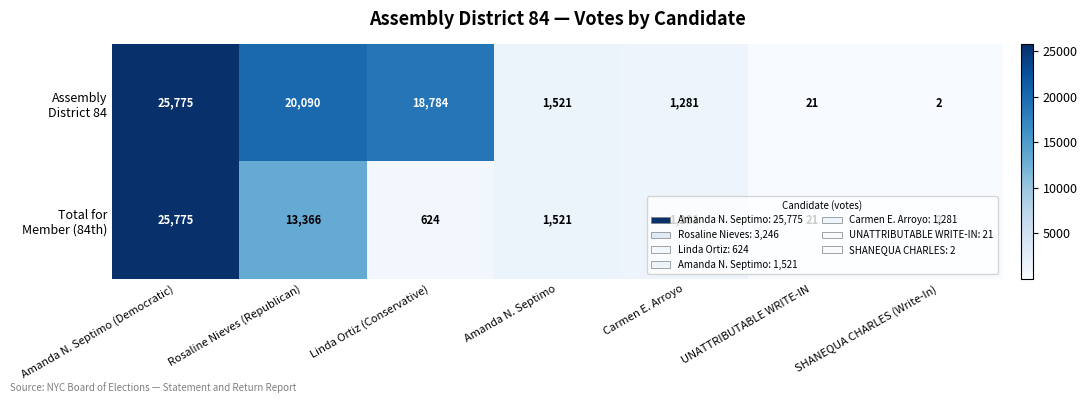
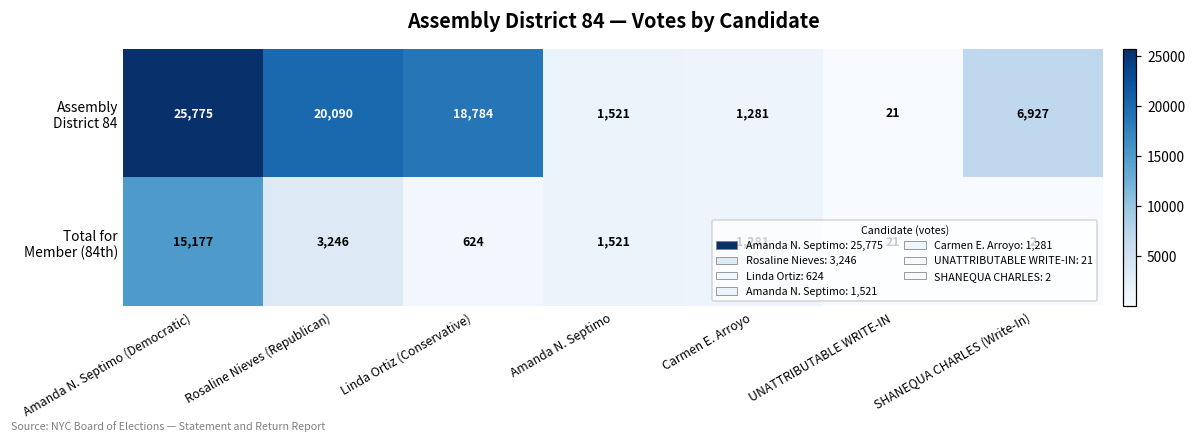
Assembly District 84, SHANEQUA CHARLES (Write-In): 2 -> 6,927
Total for Member (84th), Amanda N. Septimo (Democratic): 25,775 -> 15,177
Total for Member (84th), Rosaline Nieves (Republican): 13,366 -> 3,246
